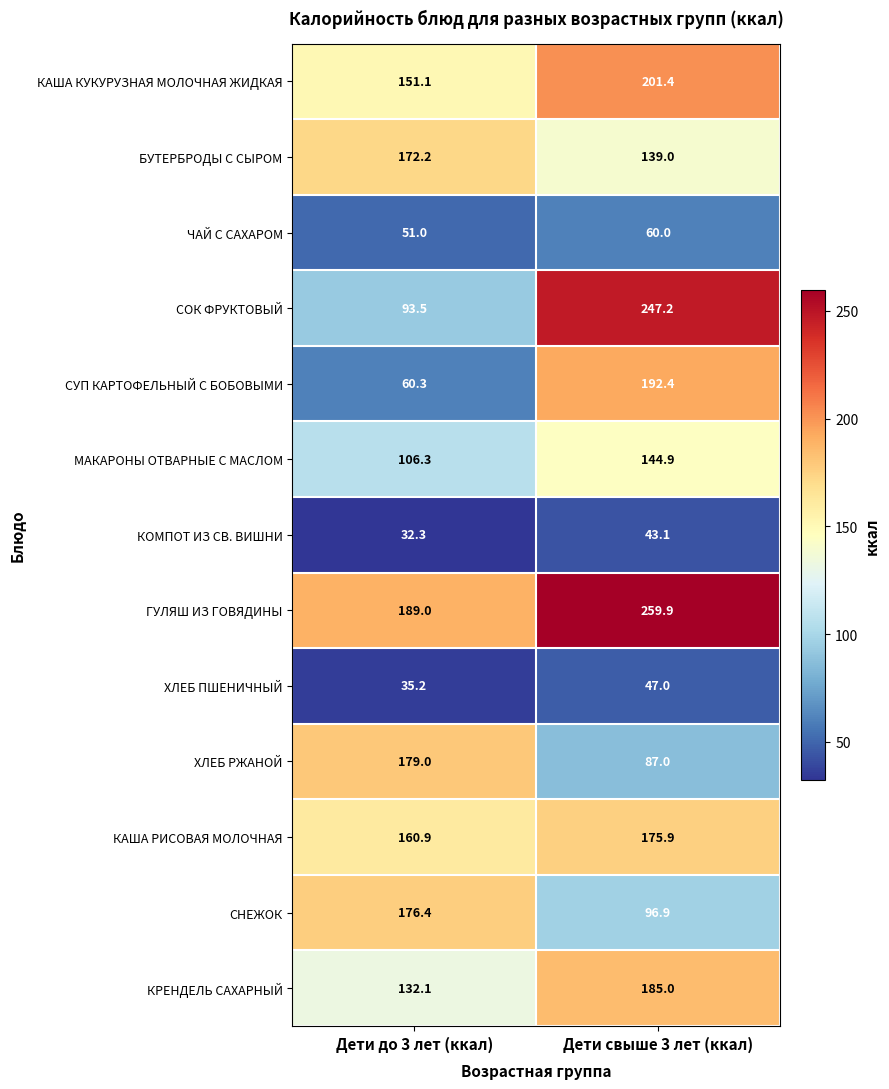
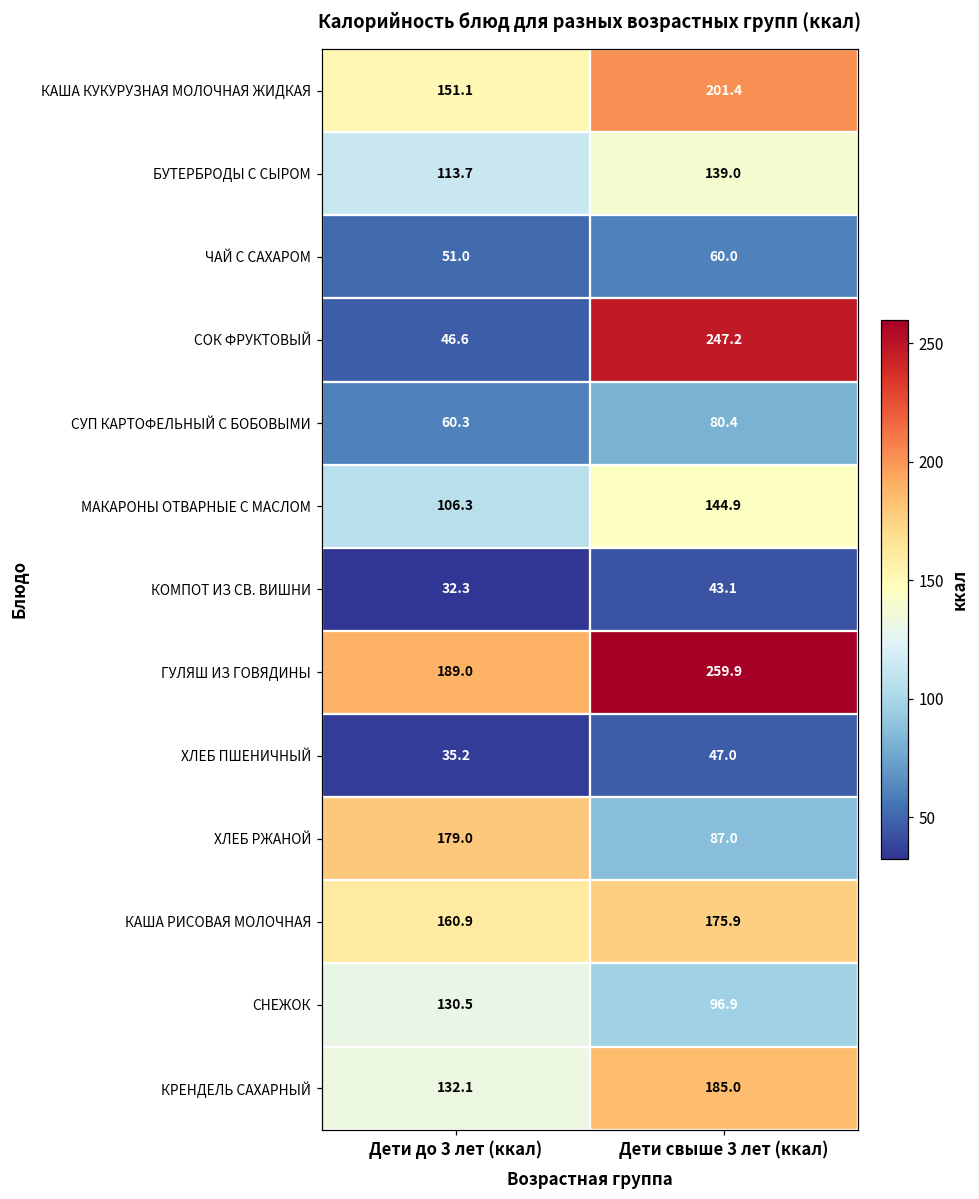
БУТЕРБРОДЫ С СЫРОМ, Дети до 3 лет (ккал): 172.2 -> 113.7
СОК ФРУКТОВЫЙ, Дети до 3 лет (ккал): 93.5 -> 46.6
СУП КАРТОФЕЛЬНЫЙ С БОБОВЫМИ, Дети свыше 3 лет (ккал): 192.4 -> 80.4
СНЕЖОК, Дети до 3 лет (ккал): 176.4 -> 130.5
